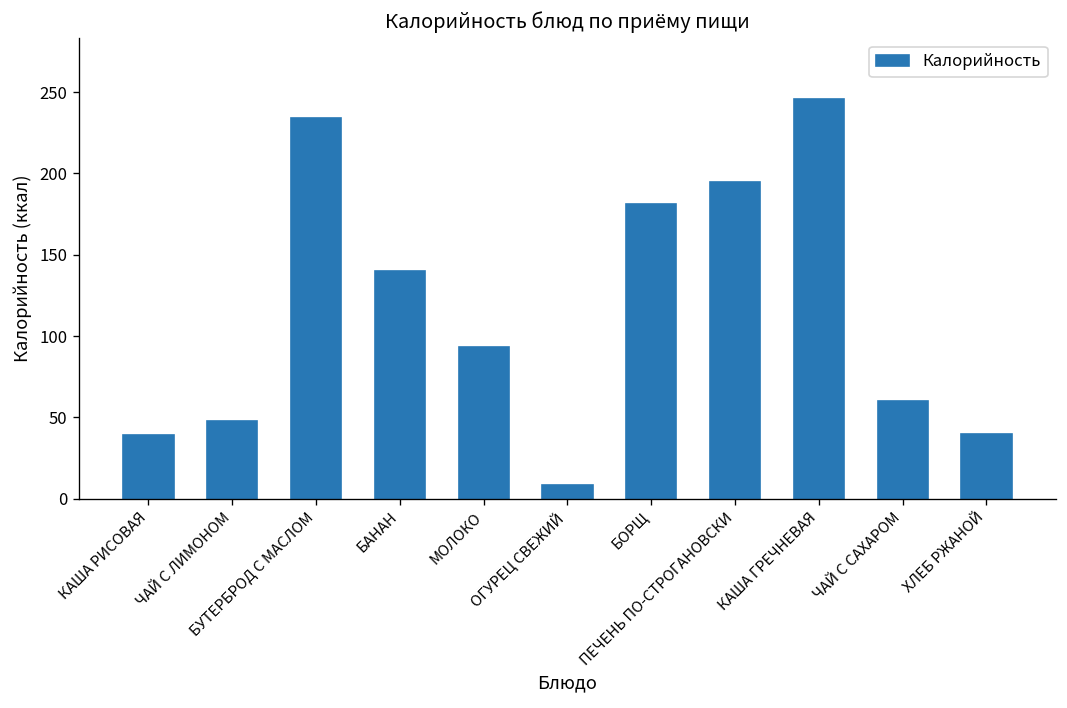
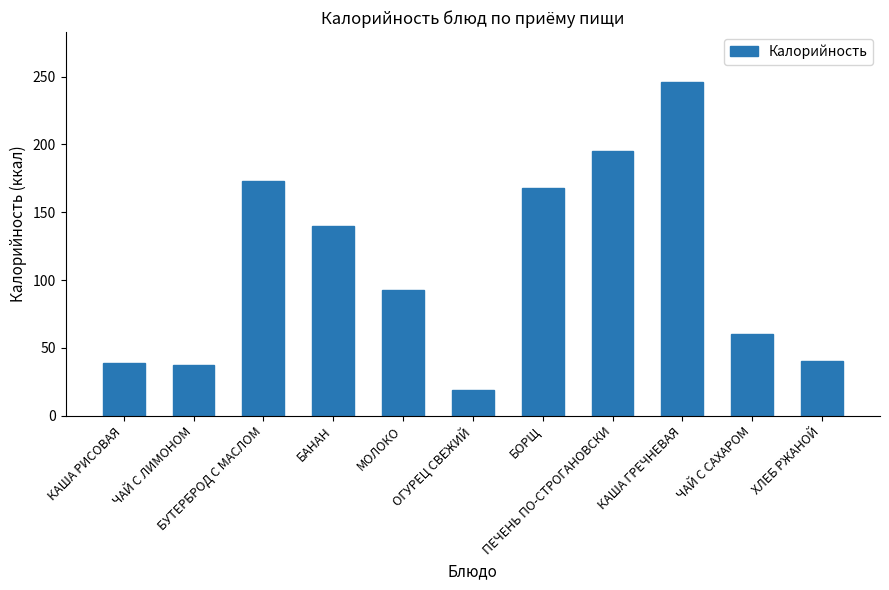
ЧАЙ С ЛИМОНОМ: 48 -> 37
БУТЕРБРОД С МАСЛОМ: 234 -> 173
ОГУРЕЦ СВЕЖИЙ: 8 -> 19
БОРЩ: 181 -> 168
